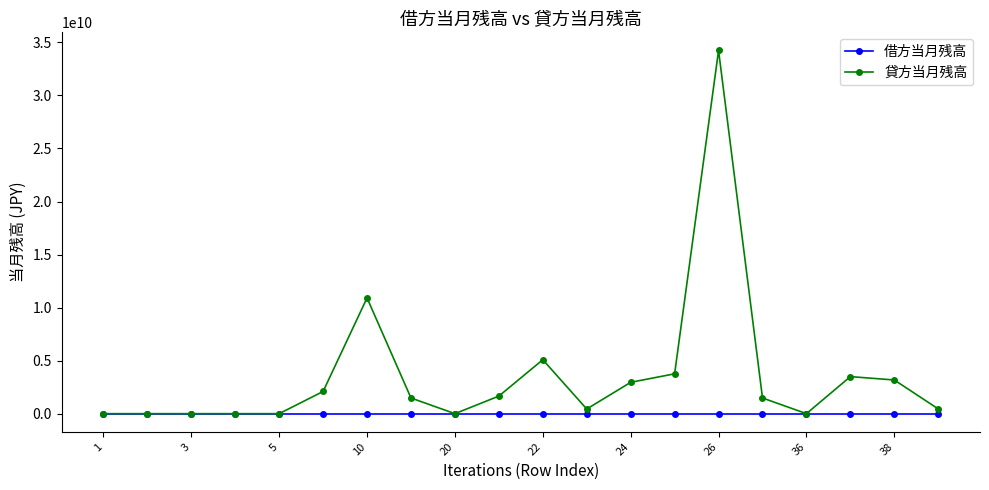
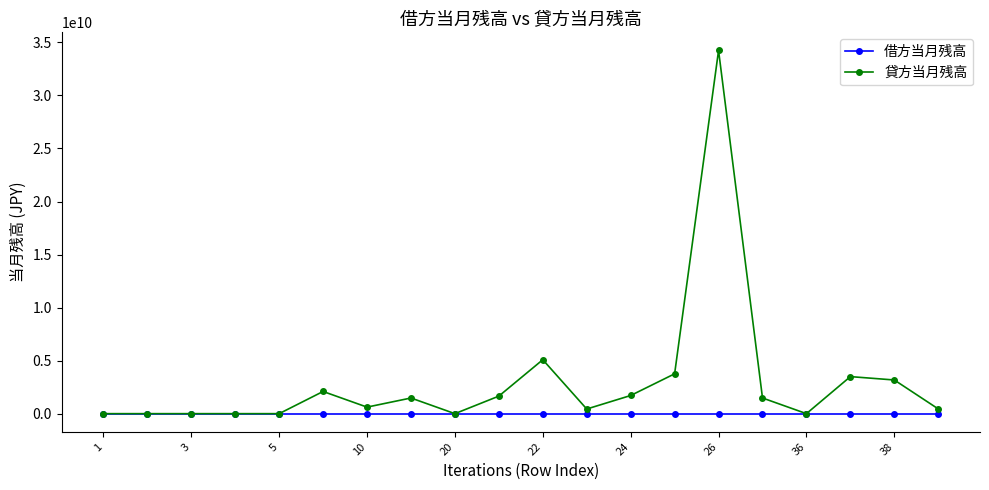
貸方当月残高, 10: 10900000000 -> 600000000
貸方当月残高, 24: 3000000000 -> 1700000000
